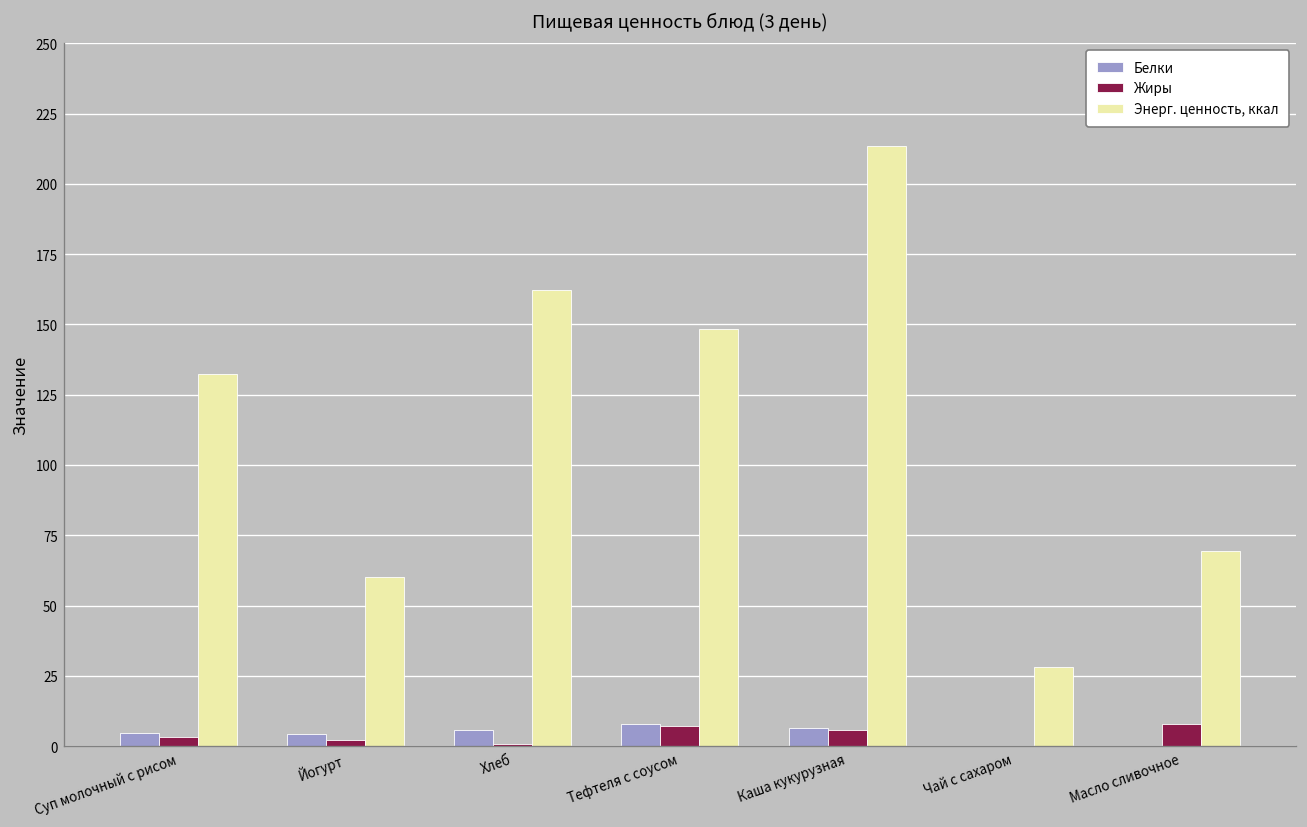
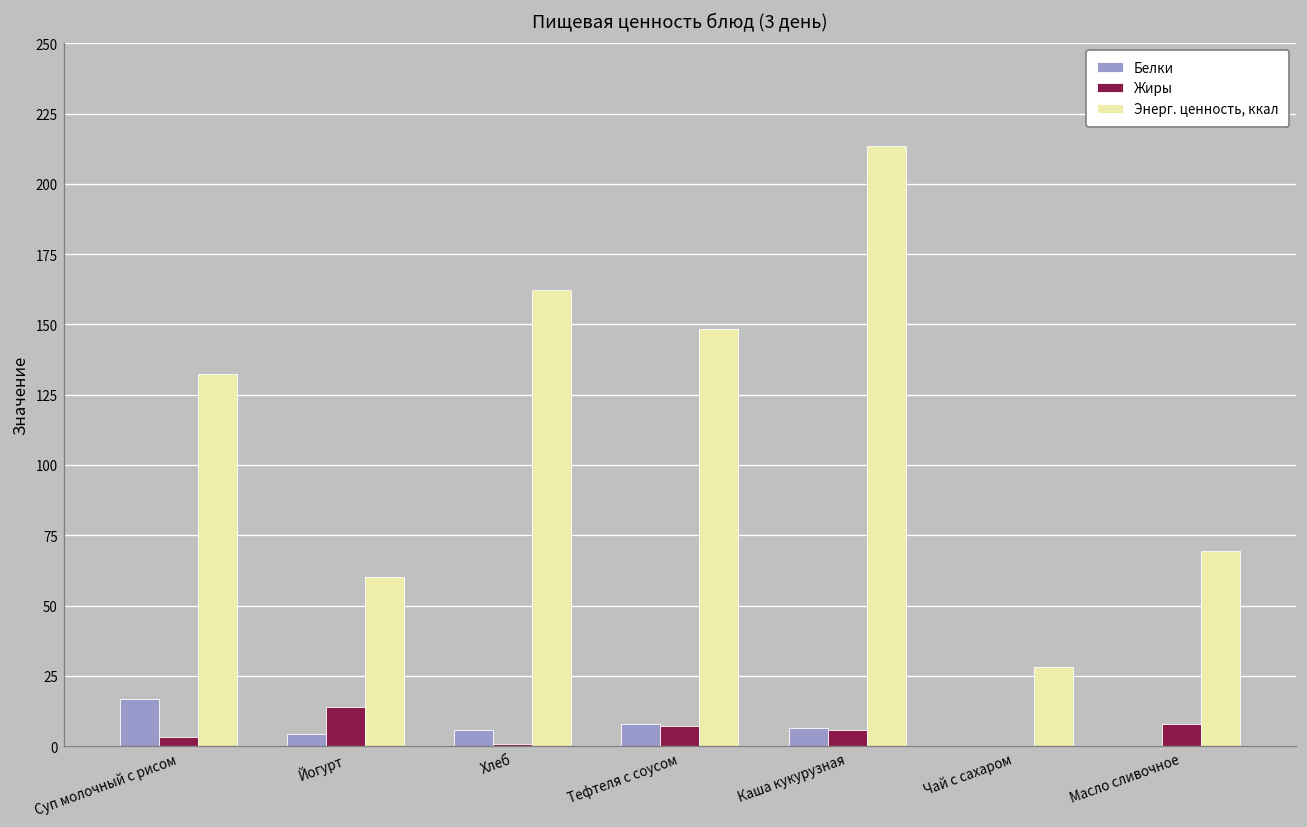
Белки, Суп молочный с рисом: 5 -> 17
Жиры, Йогурт: 2 -> 14
